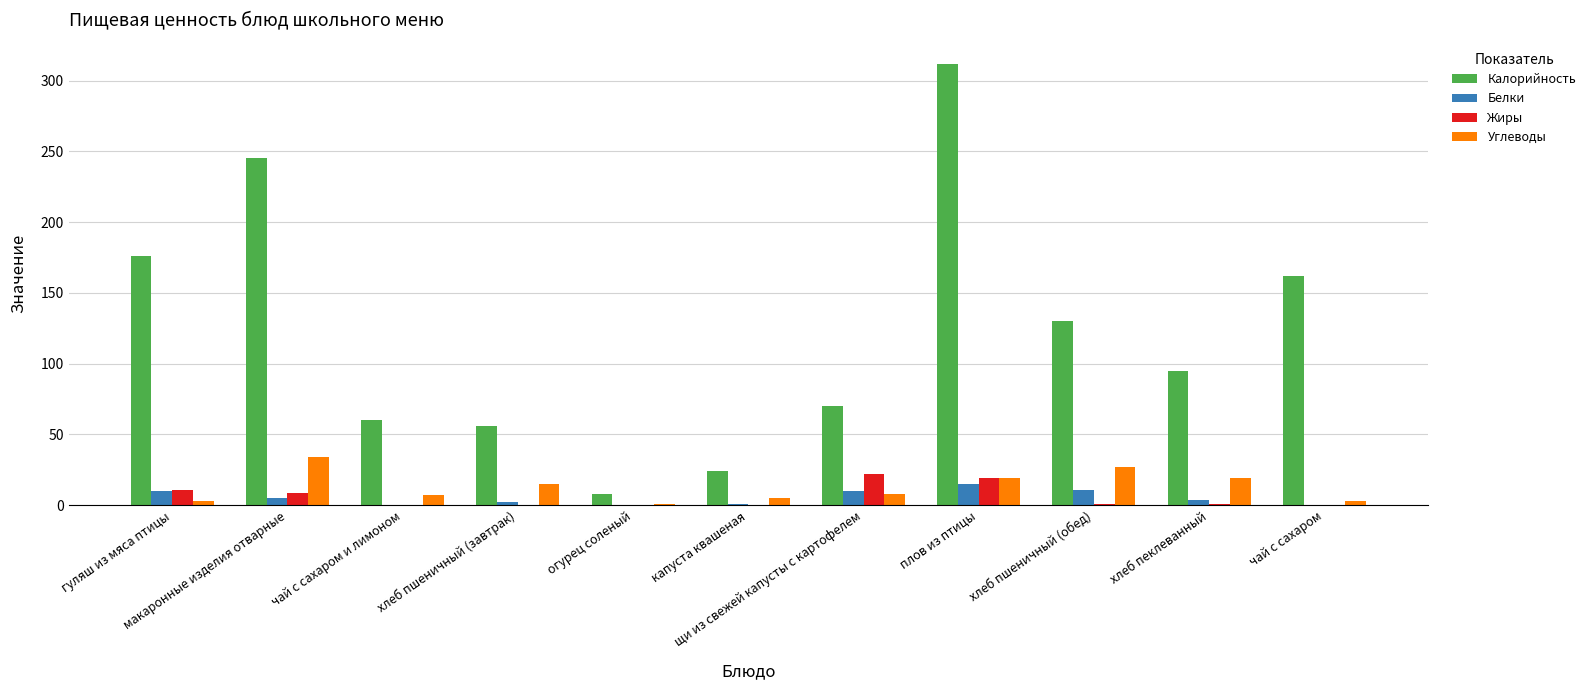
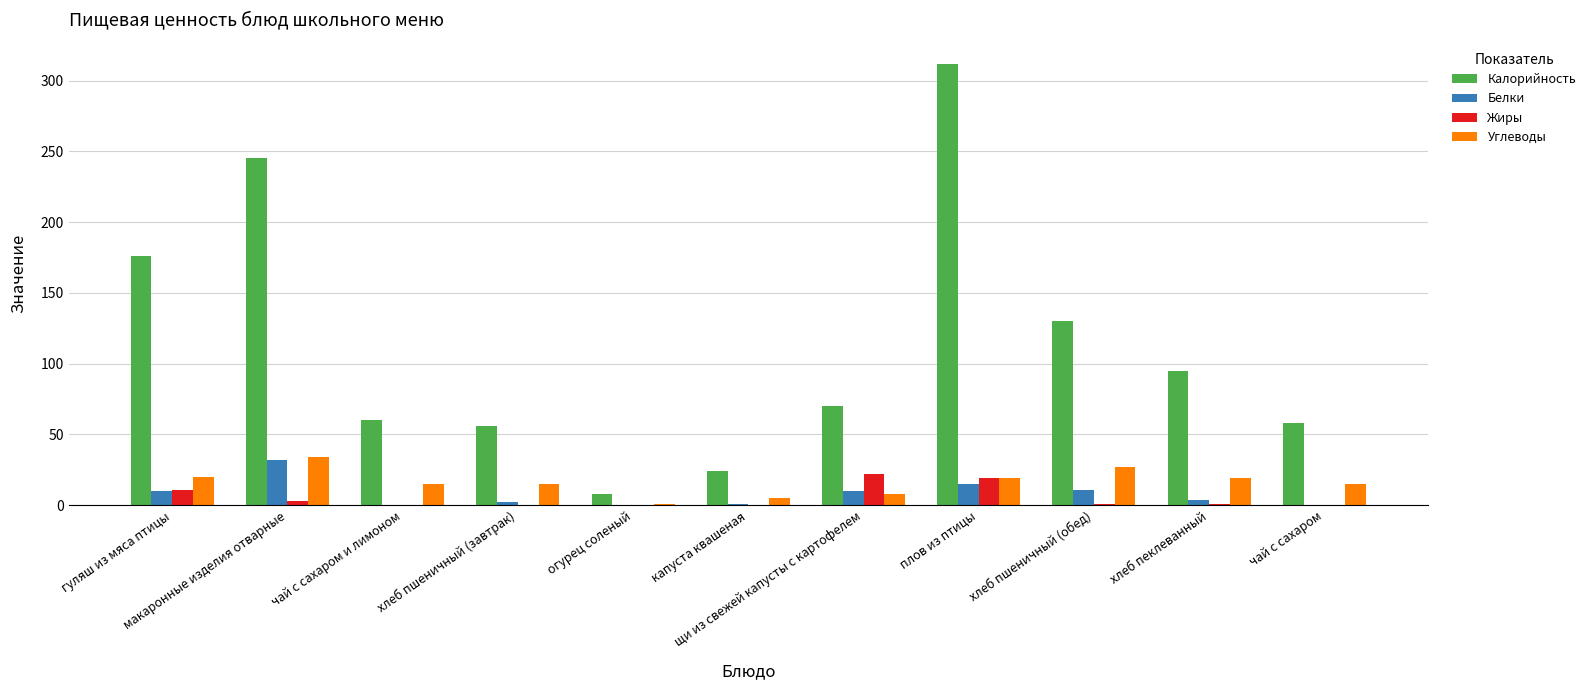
Углеводы, гуляш из мяса птицы: 3 -> 20
Белки, макаронные изделия отварные: 5 -> 32
Жиры, макаронные изделия отварные: 9 -> 3
Углеводы, чай с сахаром и лимоном: 7 -> 15
Калорийность, чай с сахаром: 162 -> 58
Углеводы, чай с сахаром: 3 -> 15
